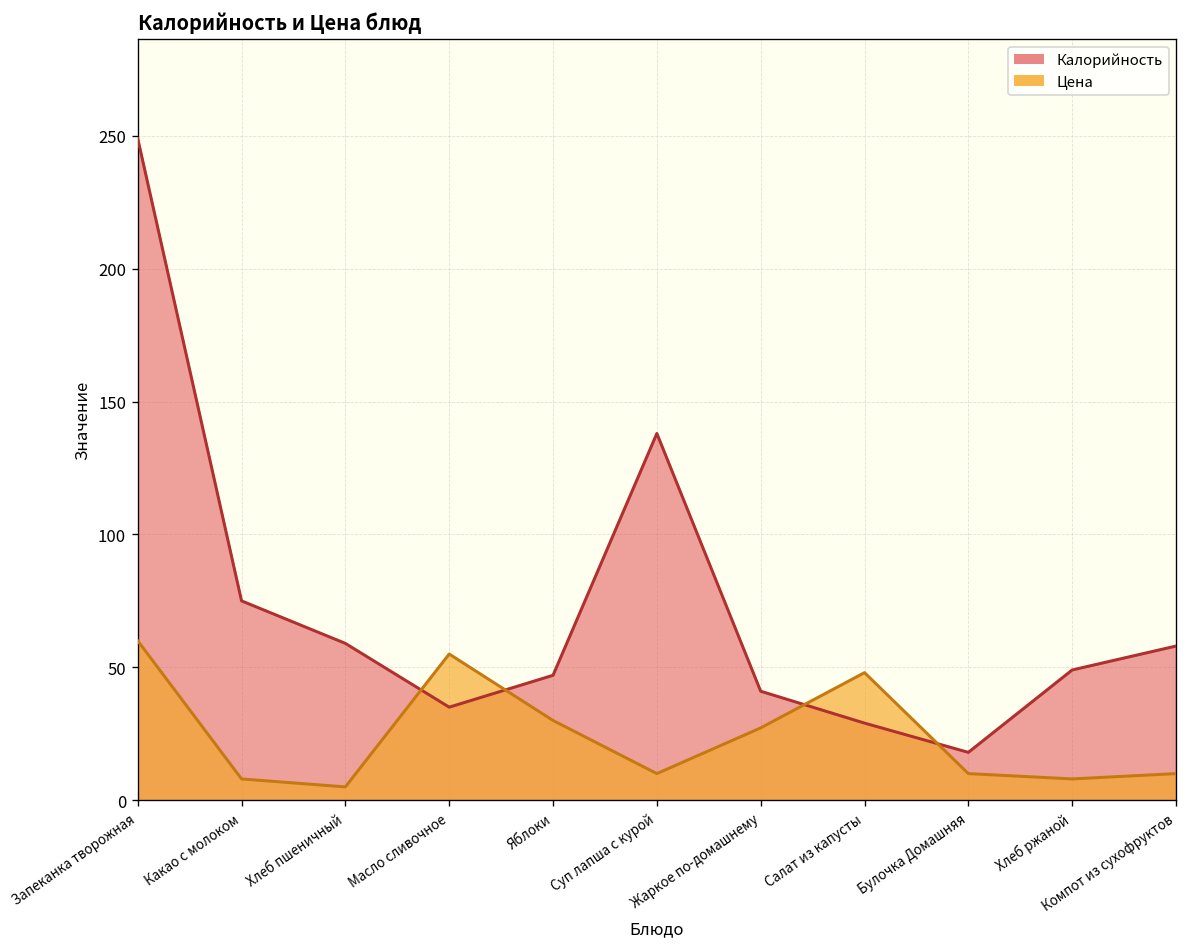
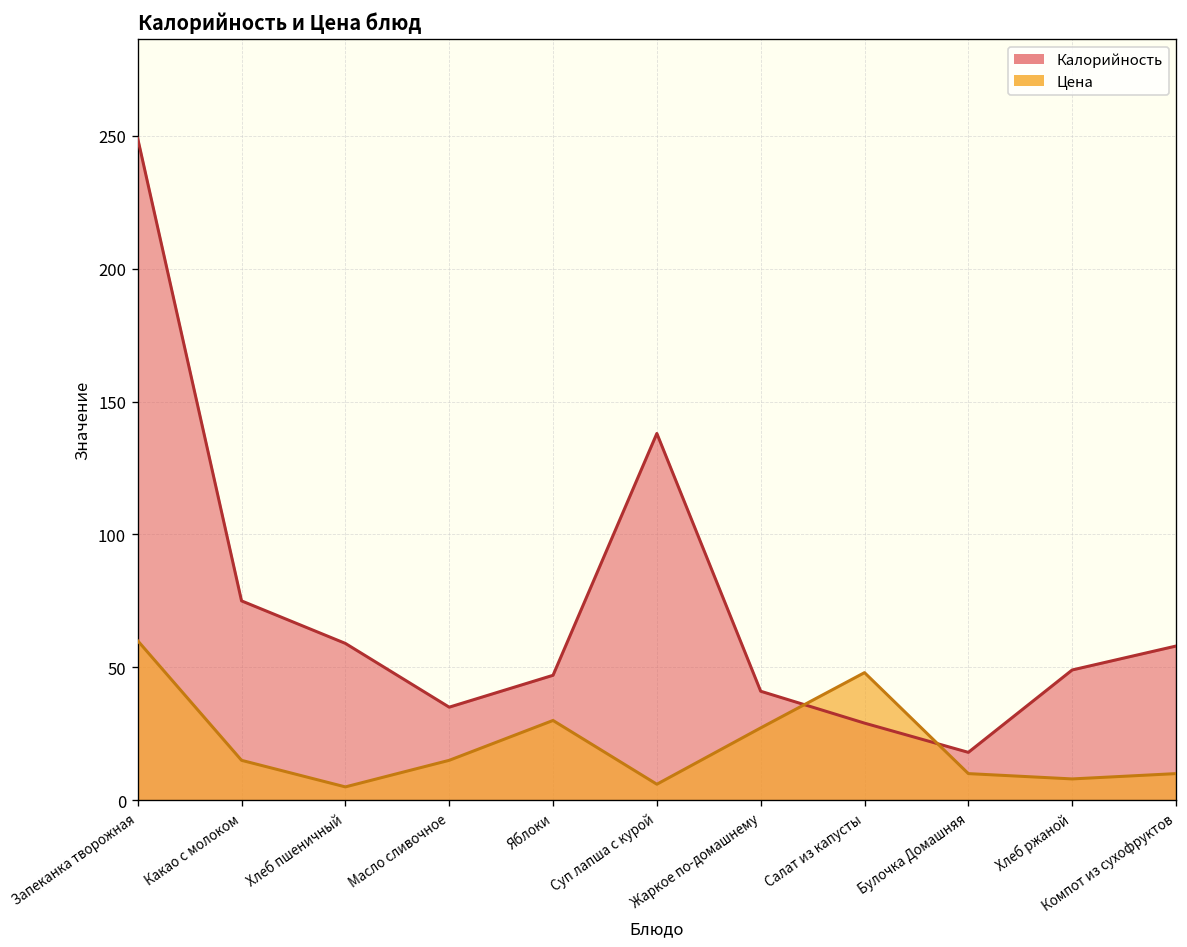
Цена, Какао с молоком: 8 -> 15
Цена, Масло сливочное: 55 -> 15
Цена, Суп лапша с курой: 10 -> 6
